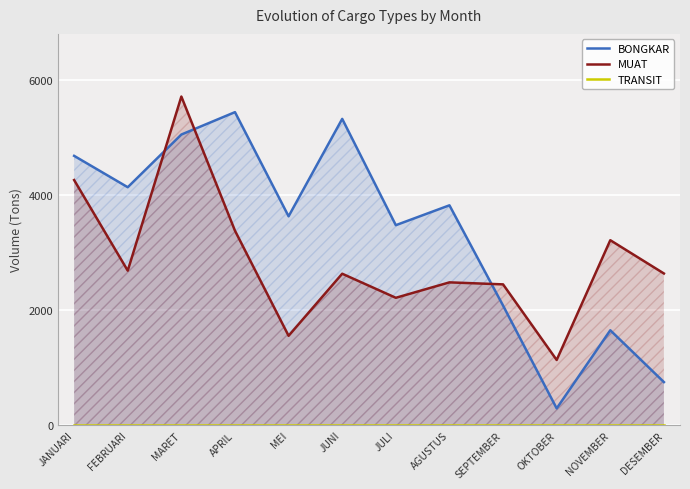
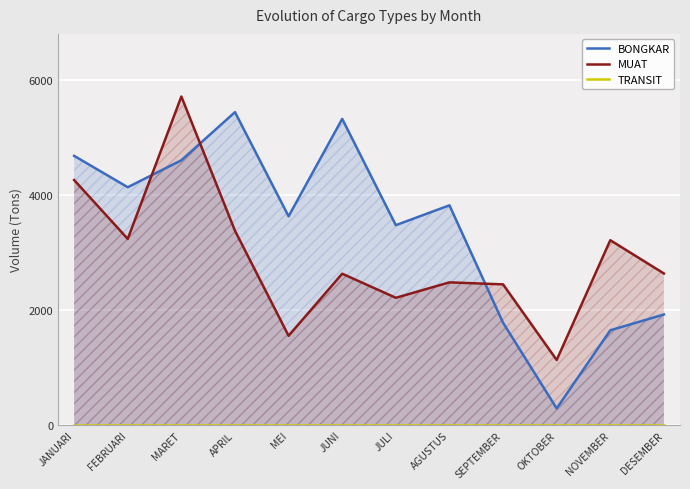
MUAT, FEBRUARI: 2700 -> 3200
BONGKAR, MARET: 5000 -> 4600
BONGKAR, SEPTEMBER: 2100 -> 1800
BONGKAR, DESEMBER: 700 -> 1900
